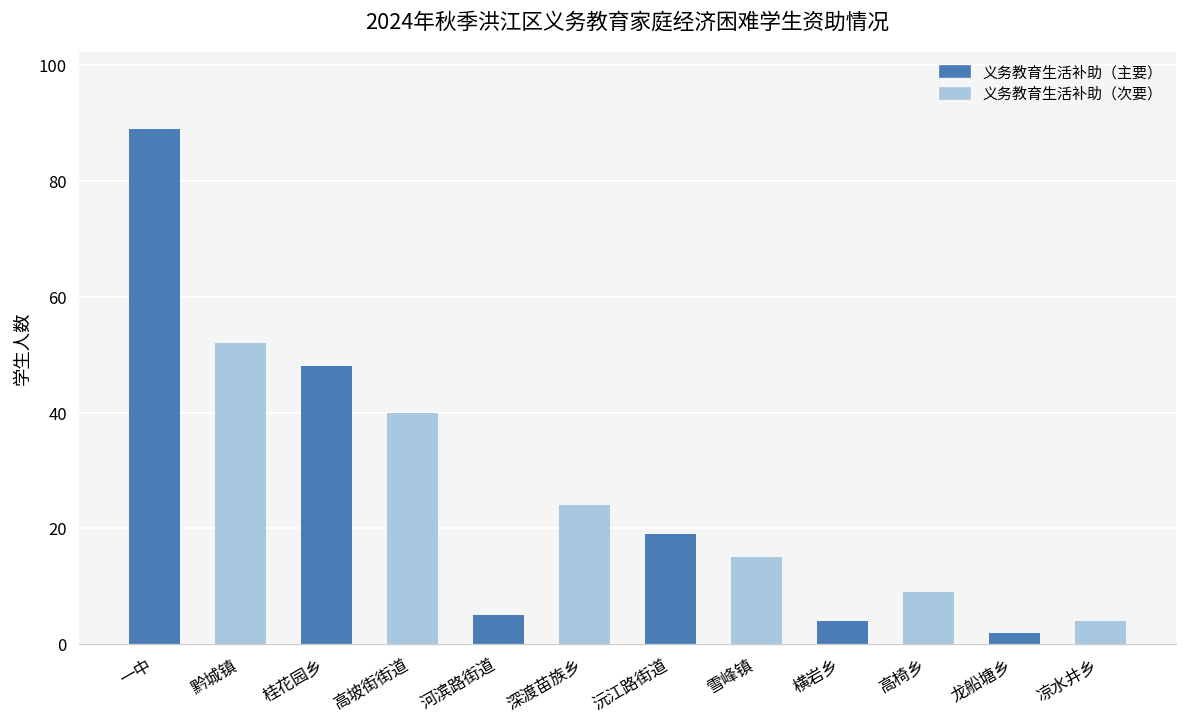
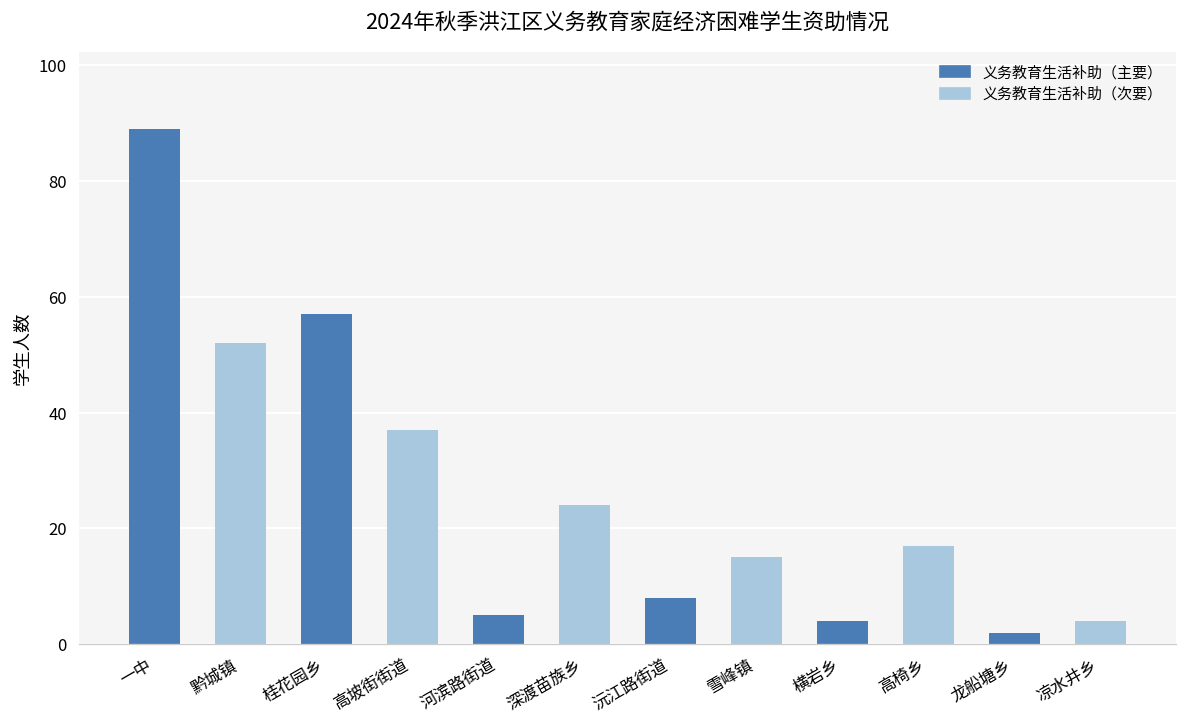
桂花园乡: 48 -> 57
高坡街街道: 40 -> 37
沅江路街道: 19 -> 8
高椅乡: 9 -> 17
